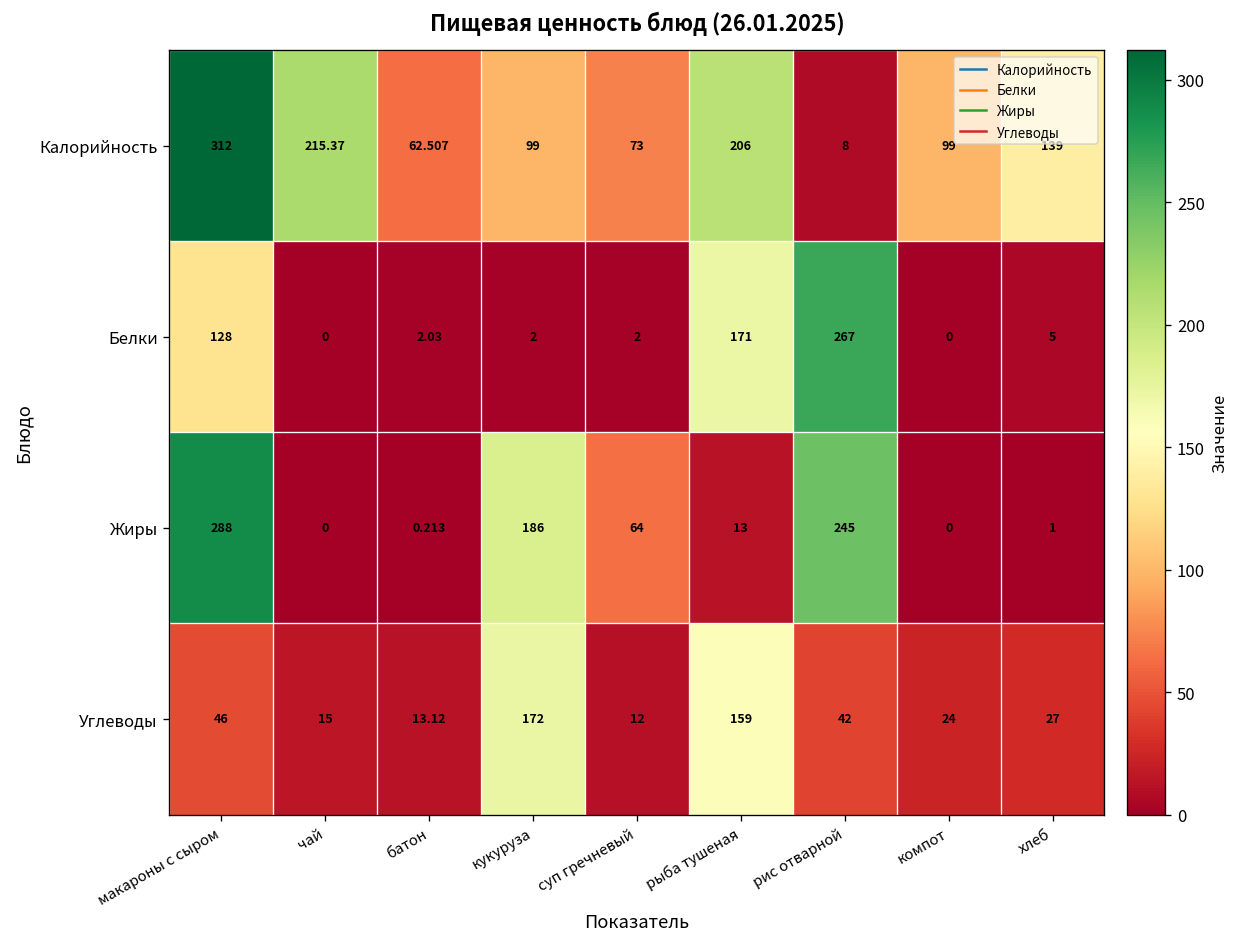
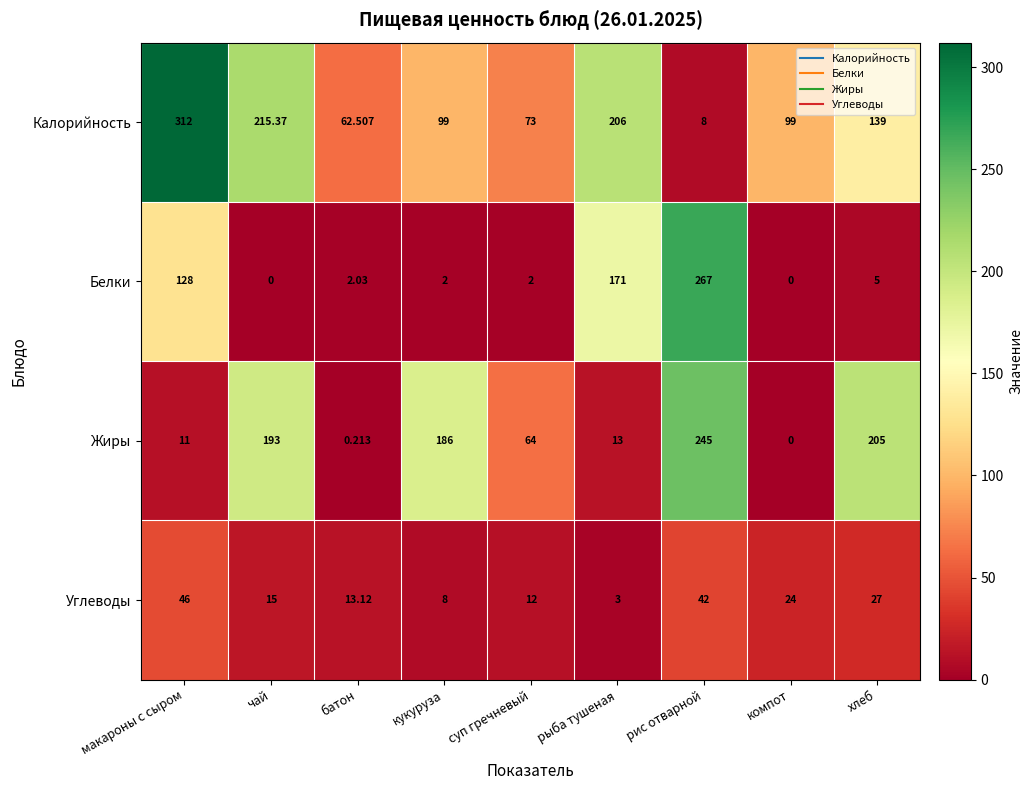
Жиры, макароны с сыром: 288 -> 11
Жиры, чай: 0 -> 193
Жиры, хлеб: 1 -> 205
Углеводы, кукуруза: 172 -> 8
Углеводы, рыба тушеная: 159 -> 3
